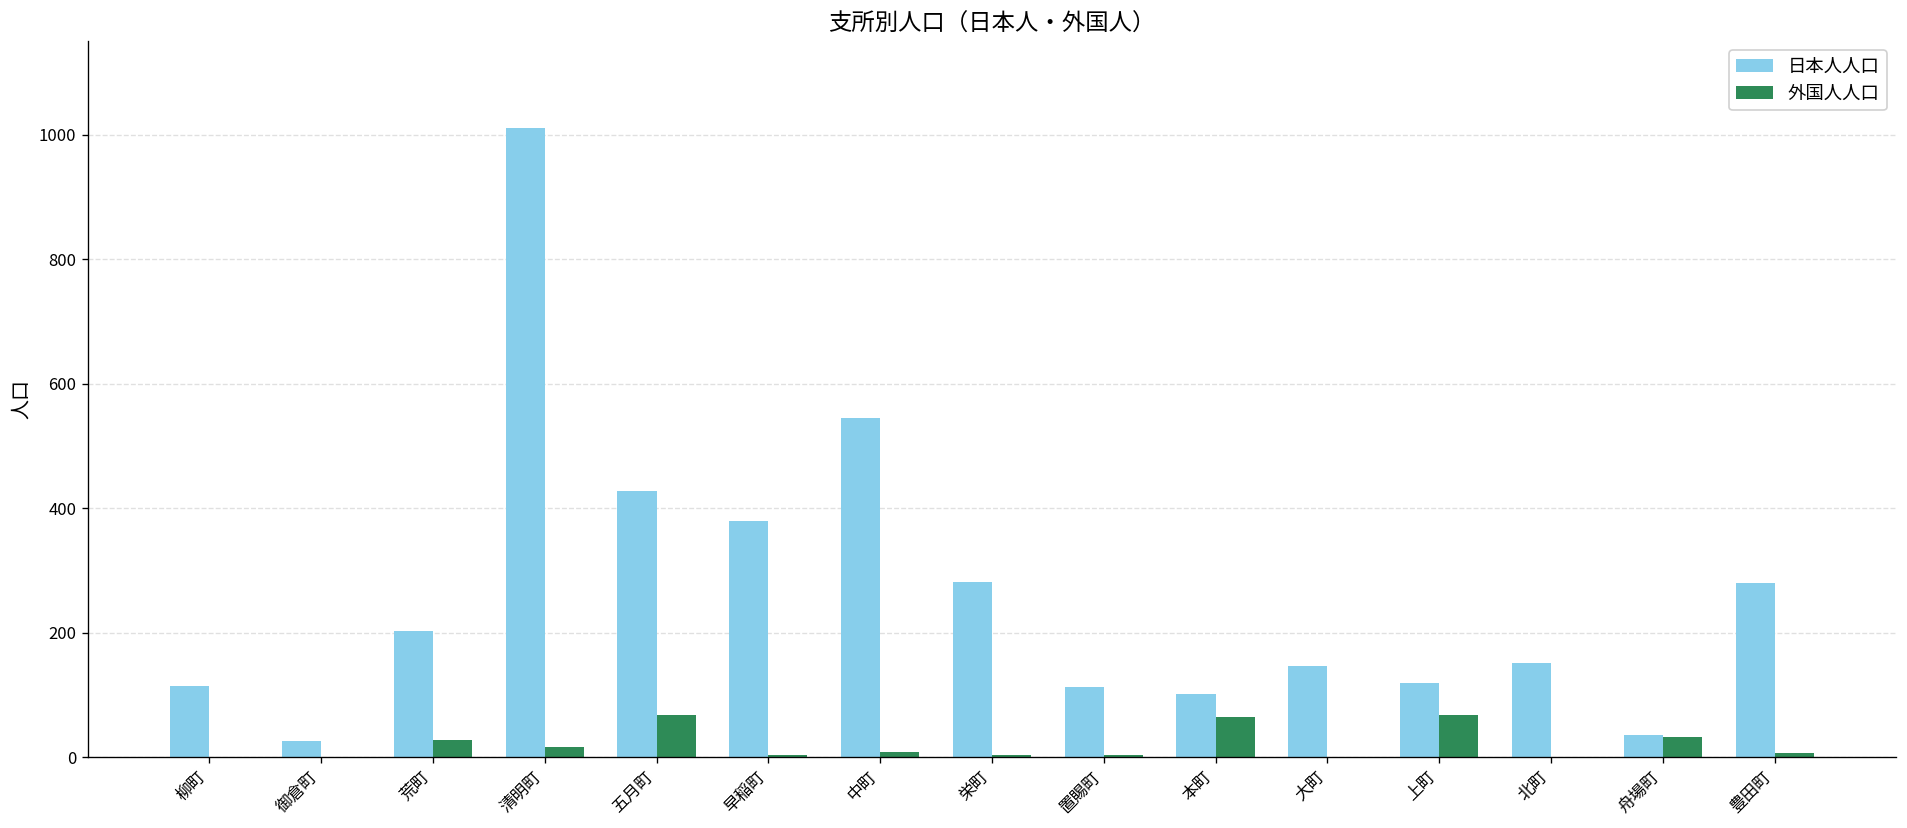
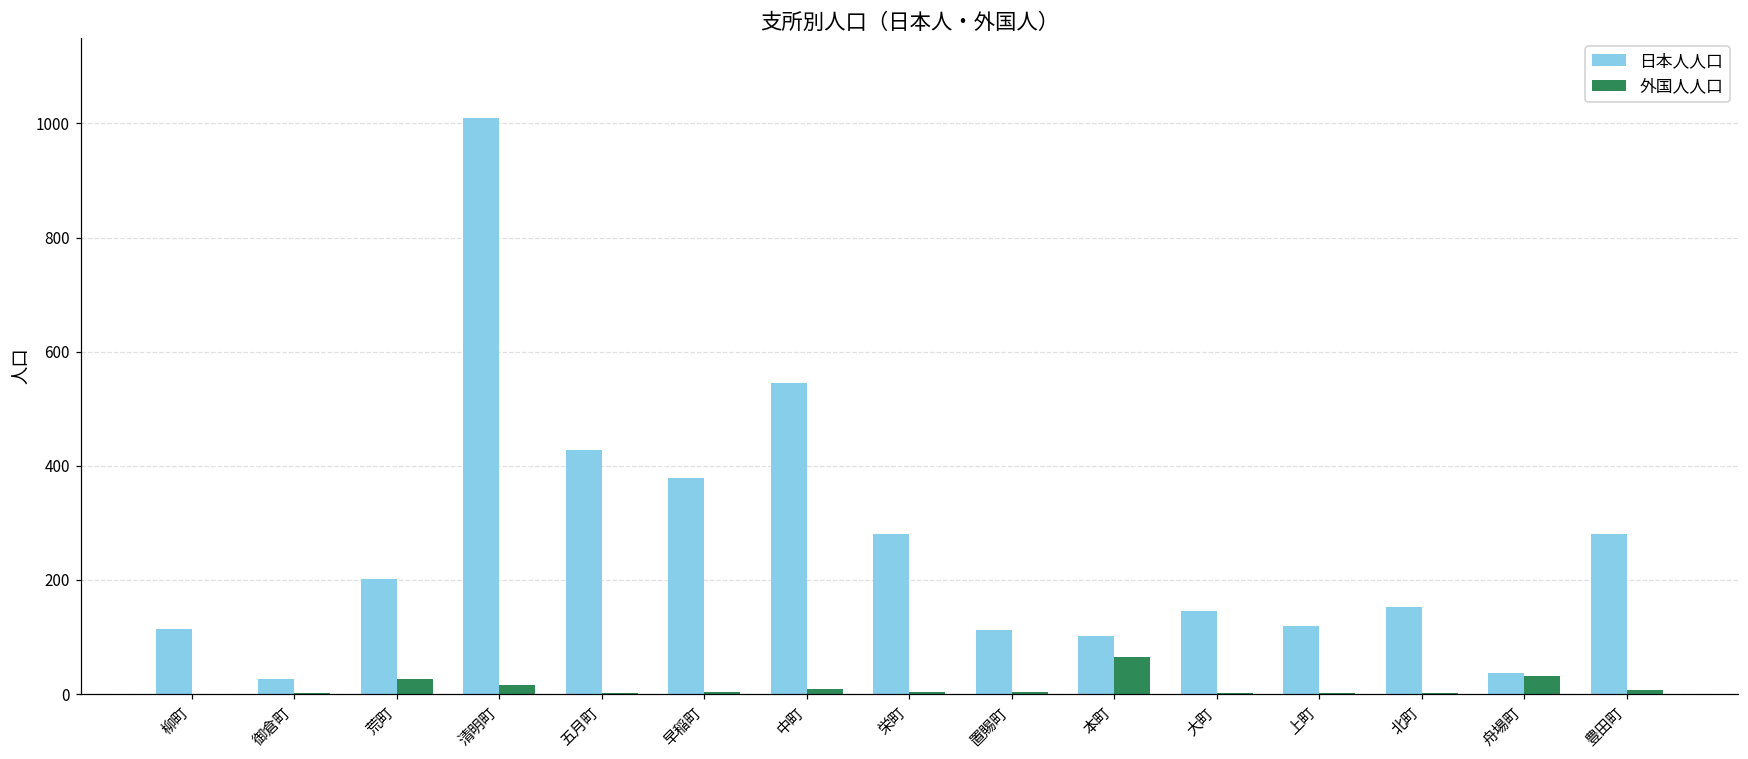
外国人人口, 五月町: 70 -> 0
外国人人口, 上町: 70 -> 0
